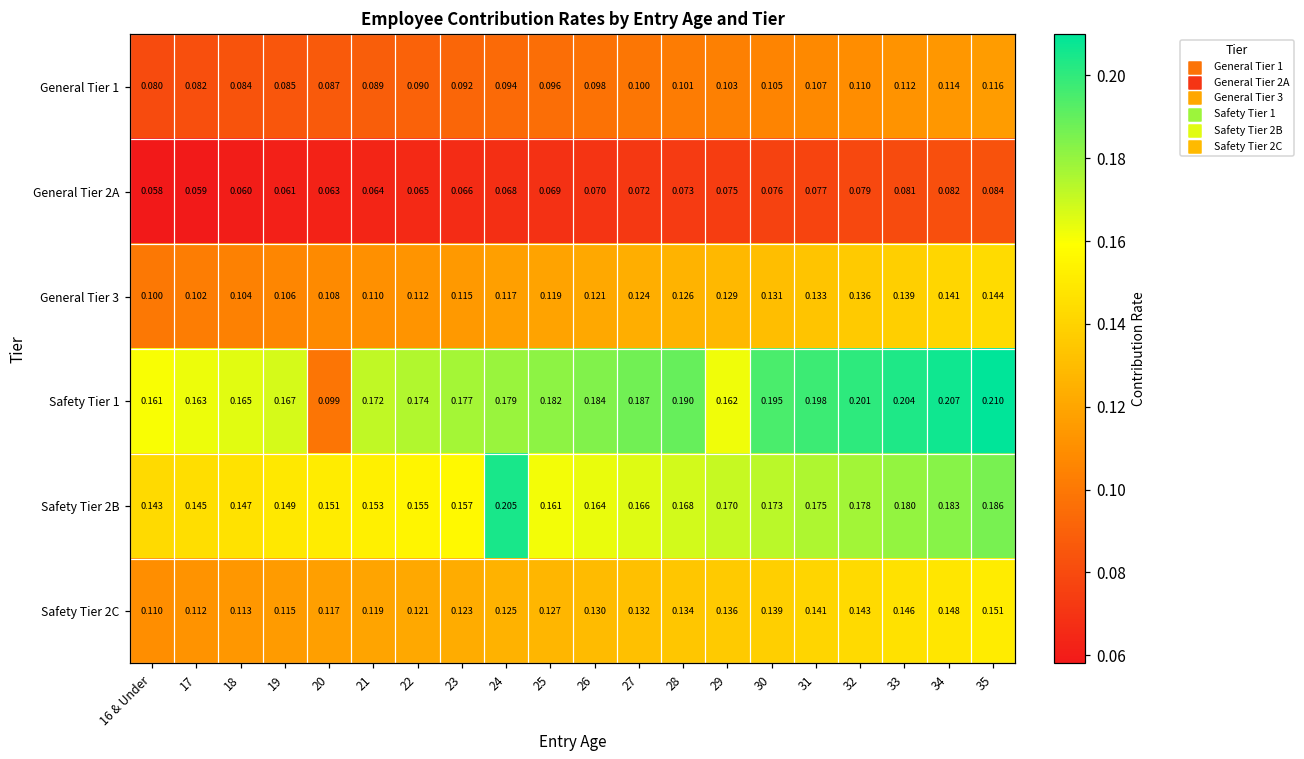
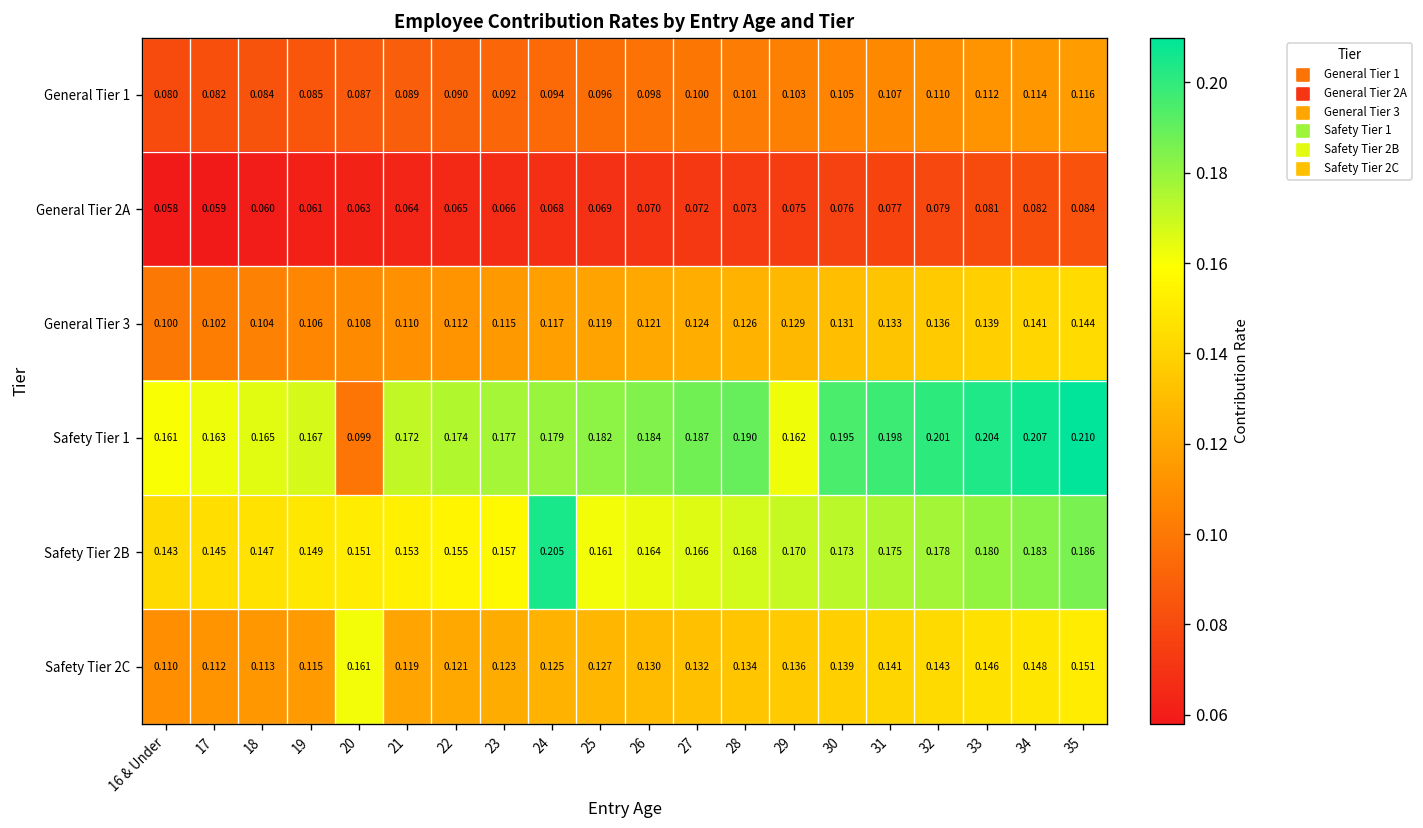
Safety Tier 2C, 20: 0.117 -> 0.161
